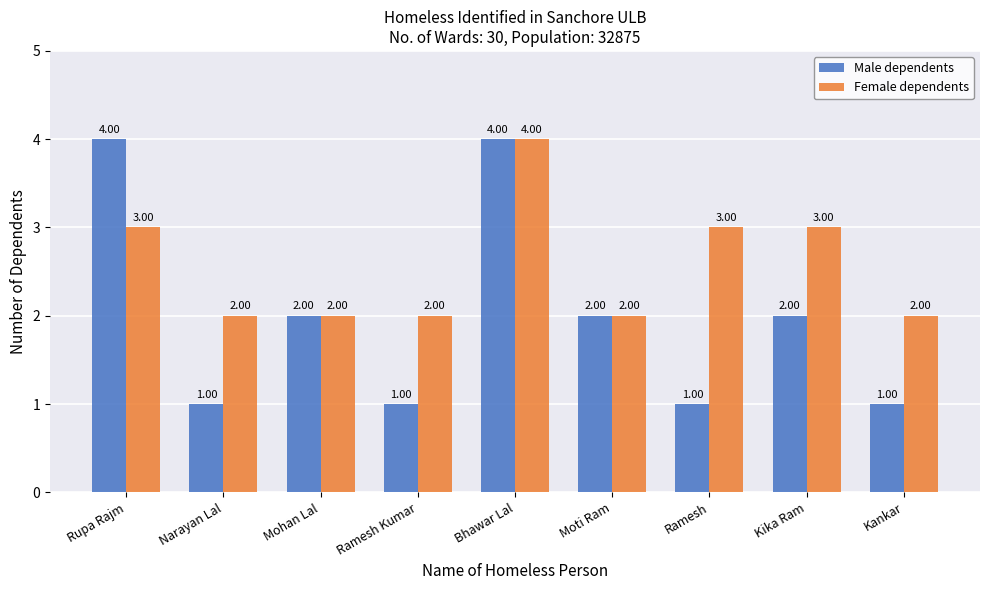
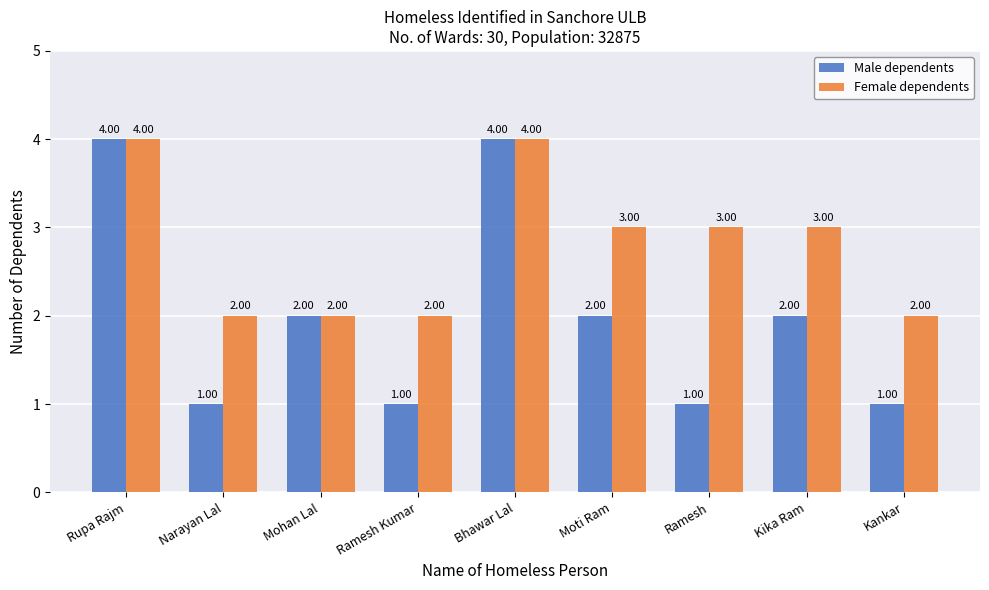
Female dependents, Rupa Rajm: 3.00 -> 4.00
Female dependents, Moti Ram: 2.00 -> 3.00
